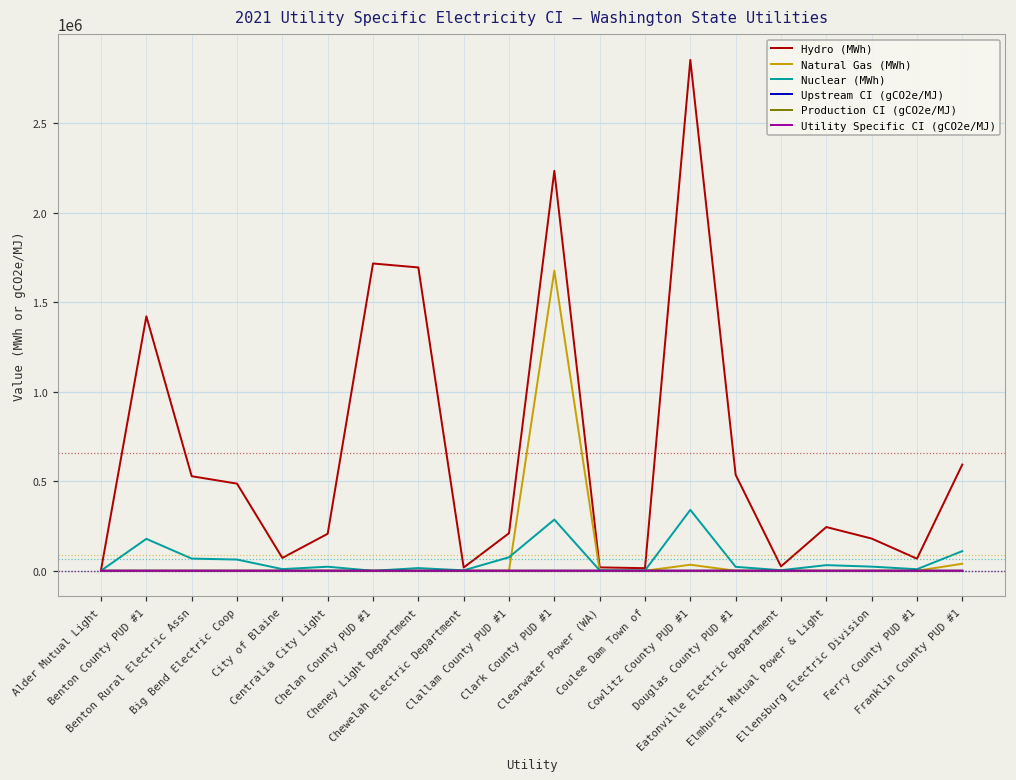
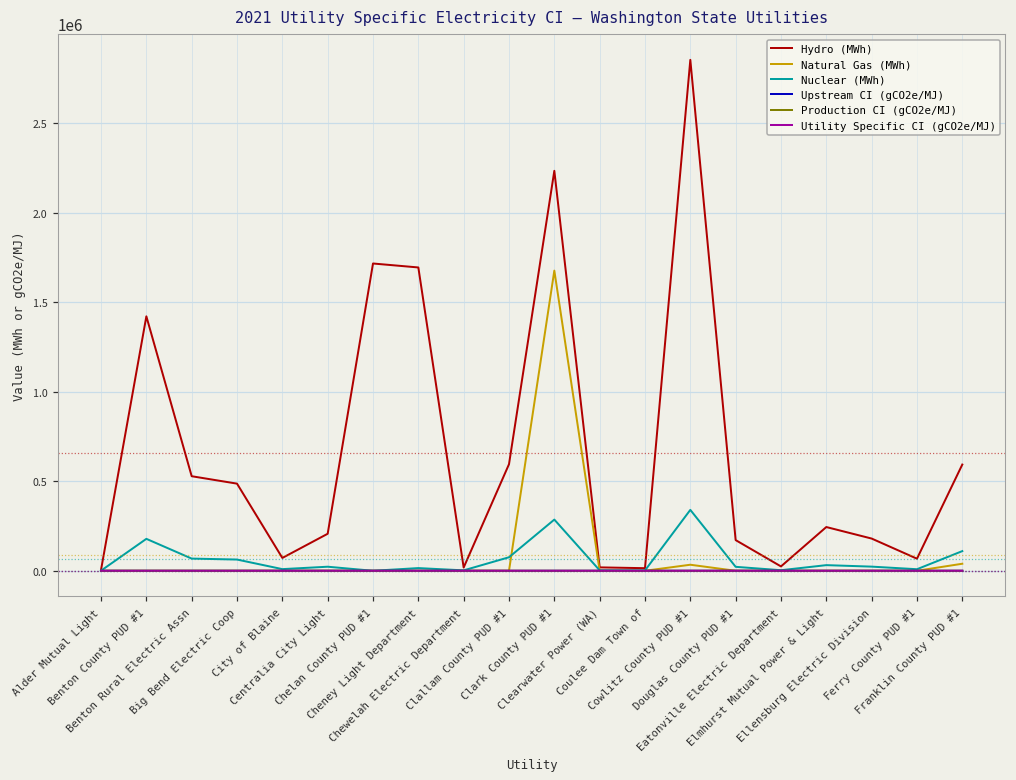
Hydro (MWh), Clallam County PUD #1: 210000 -> 600000
Hydro (MWh), Douglas County PUD #1: 540000 -> 170000
